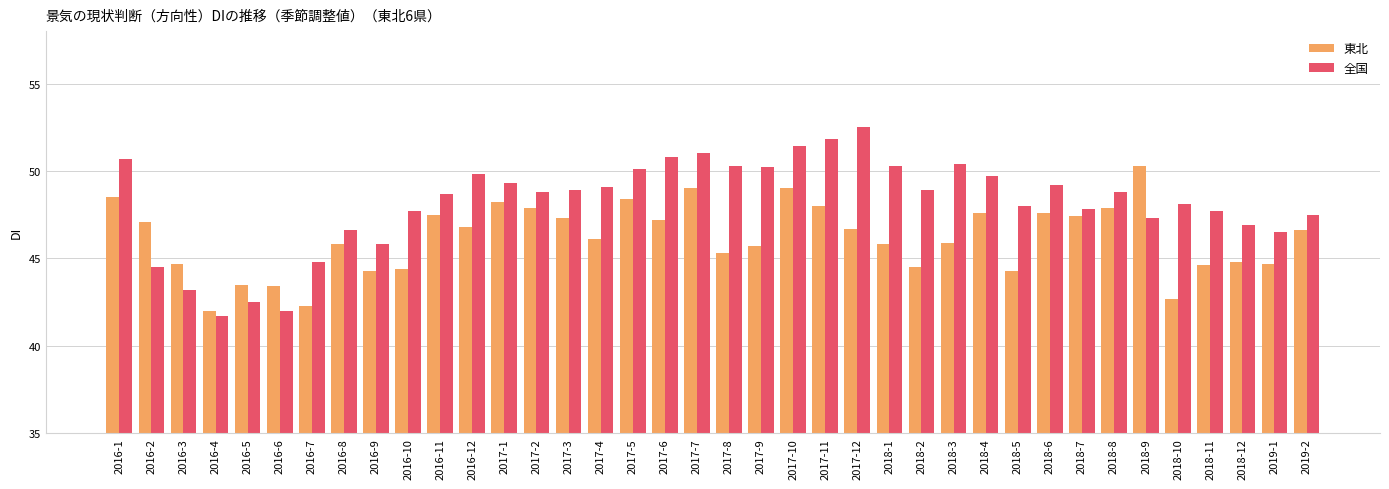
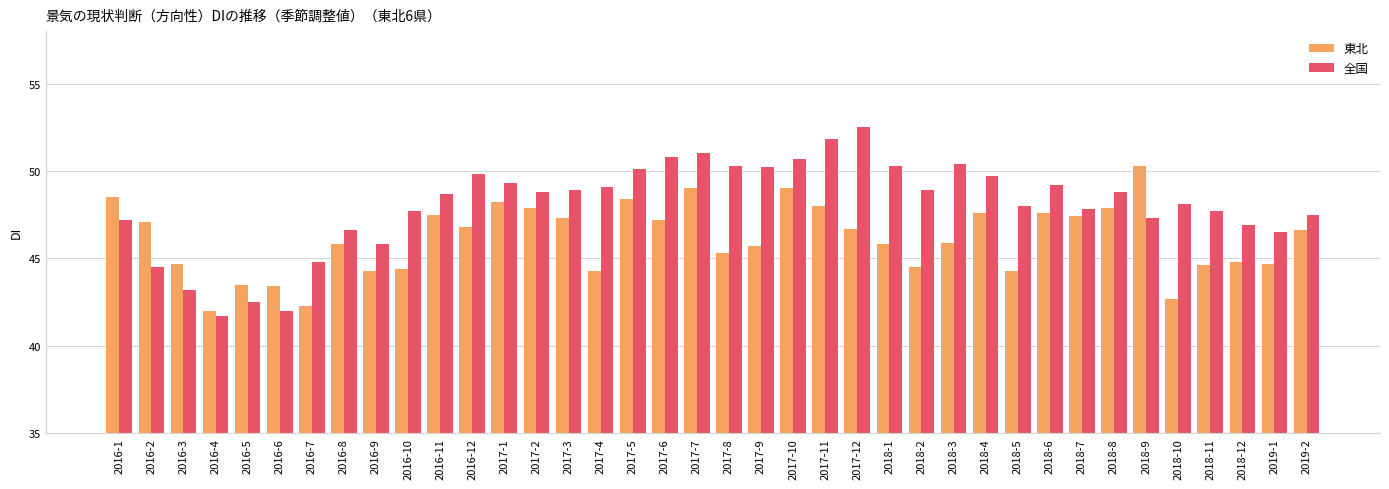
全国, 2016-1: 50.7 -> 47.2
東北, 2017-4: 46.1 -> 44.3
全国, 2017-10: 51.4 -> 50.7
